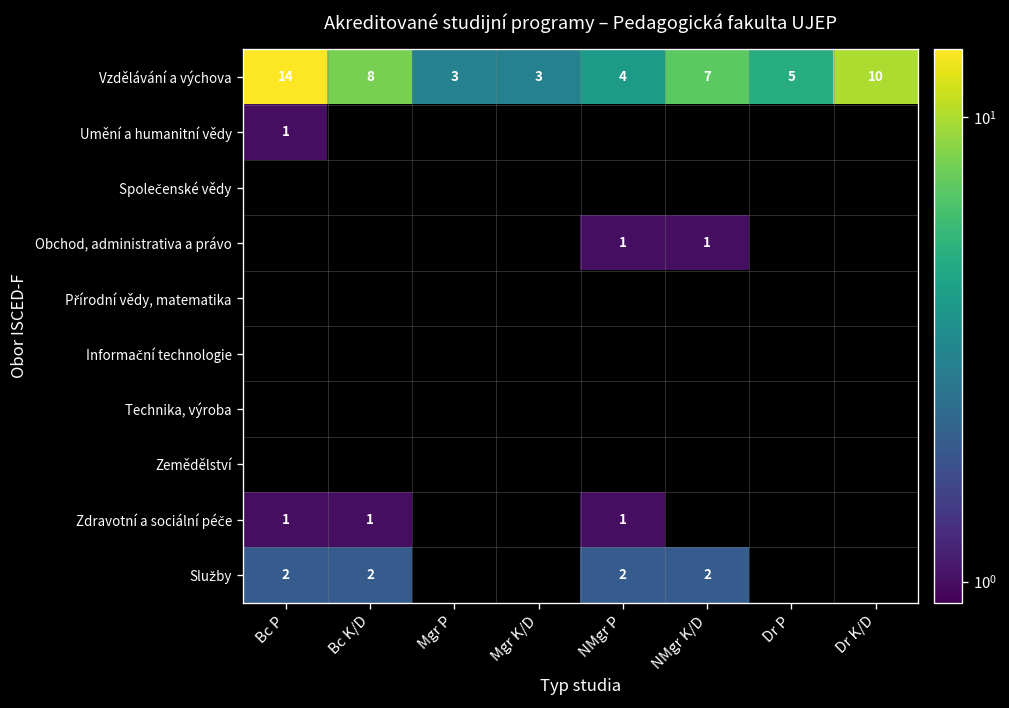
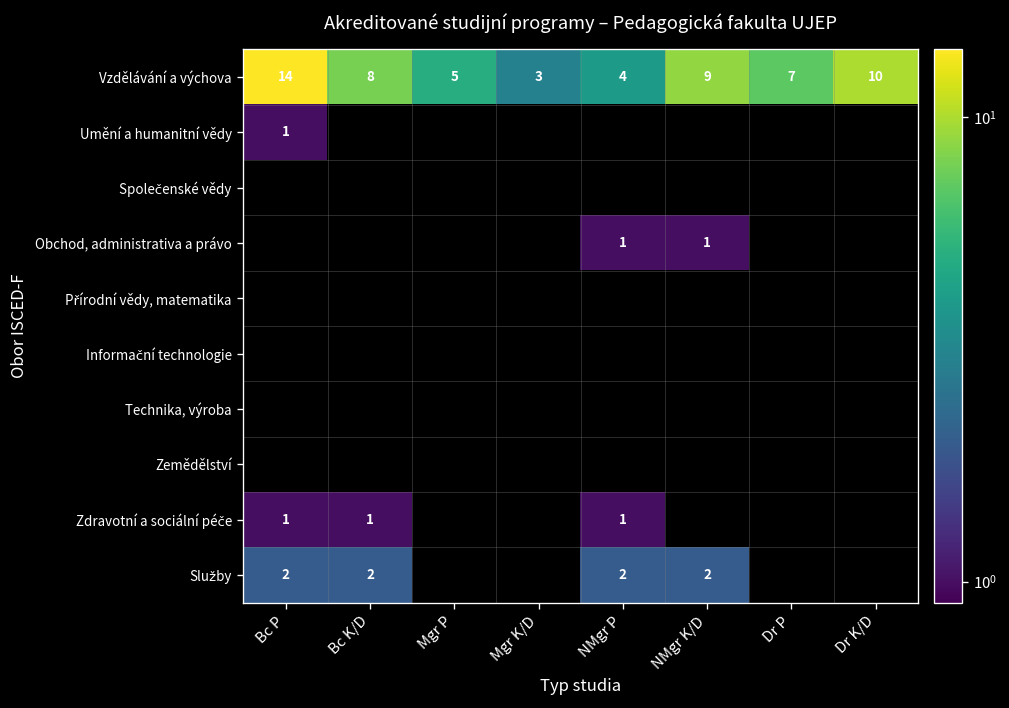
Vzdělávání a výchova, Mgr P: 3 -> 5
Vzdělávání a výchova, NMgr K/D: 7 -> 9
Vzdělávání a výchova, Dr P: 5 -> 7
